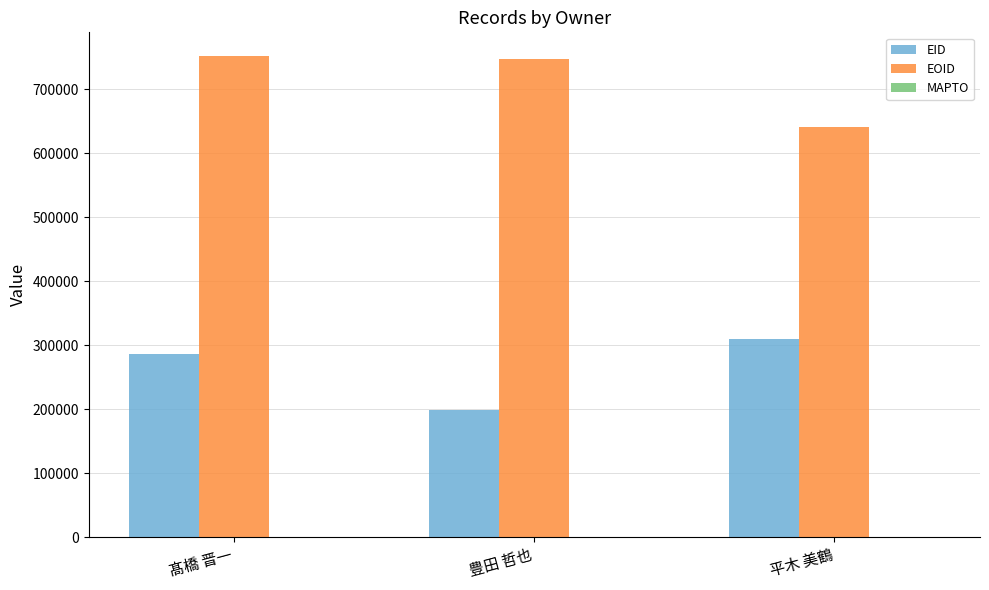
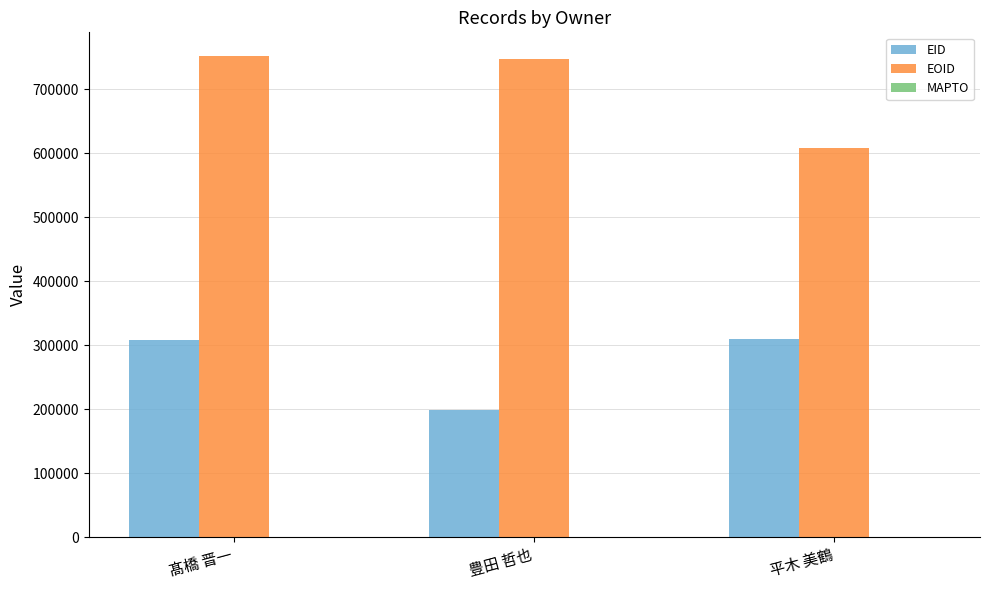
EID, 髙橋 晋一: 290000 -> 310000
EOID, 平木 美鶴: 640000 -> 610000
